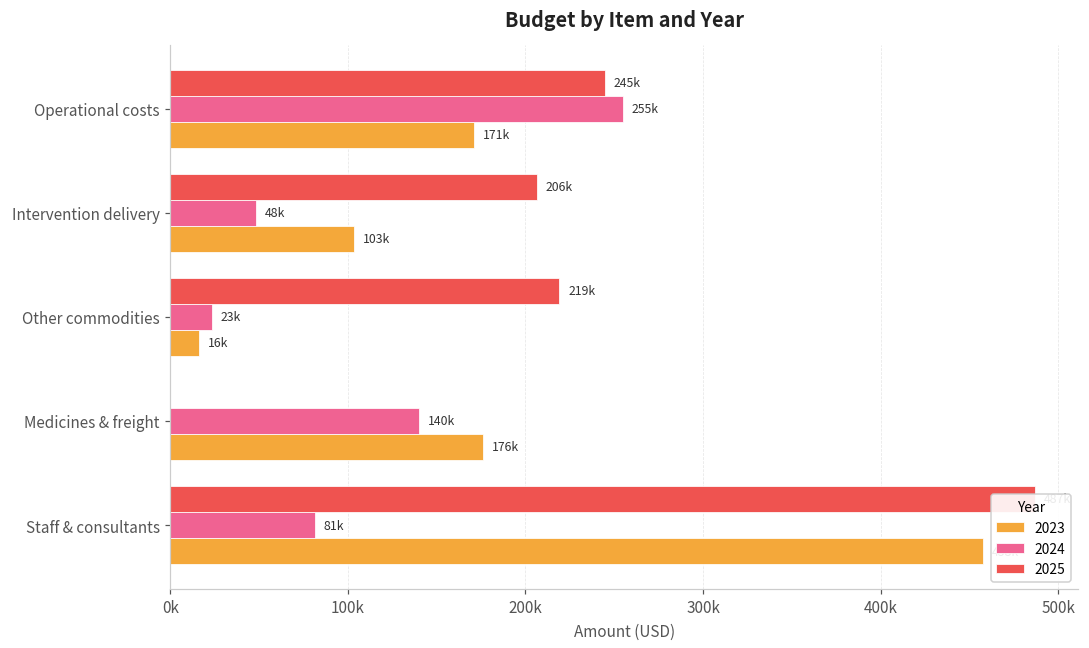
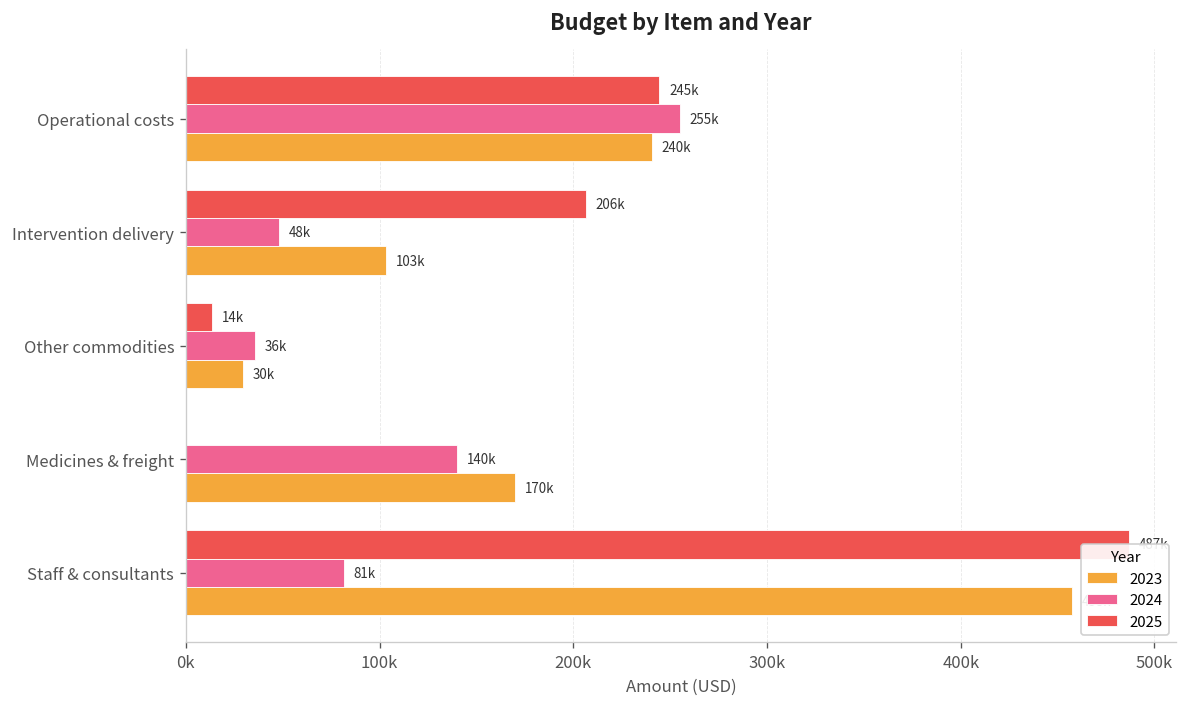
2023, Operational costs: 171k -> 240k
2025, Other commodities: 219k -> 14k
2024, Other commodities: 23k -> 36k
2023, Other commodities: 16k -> 30k
2023, Medicines & freight: 176k -> 170k
